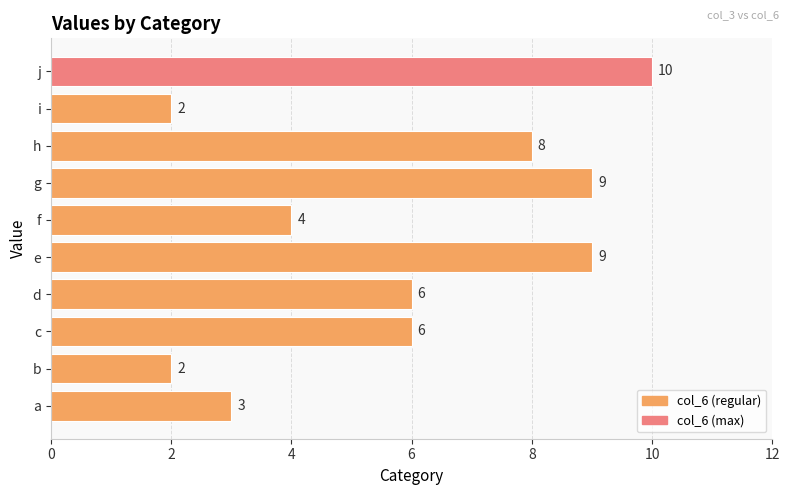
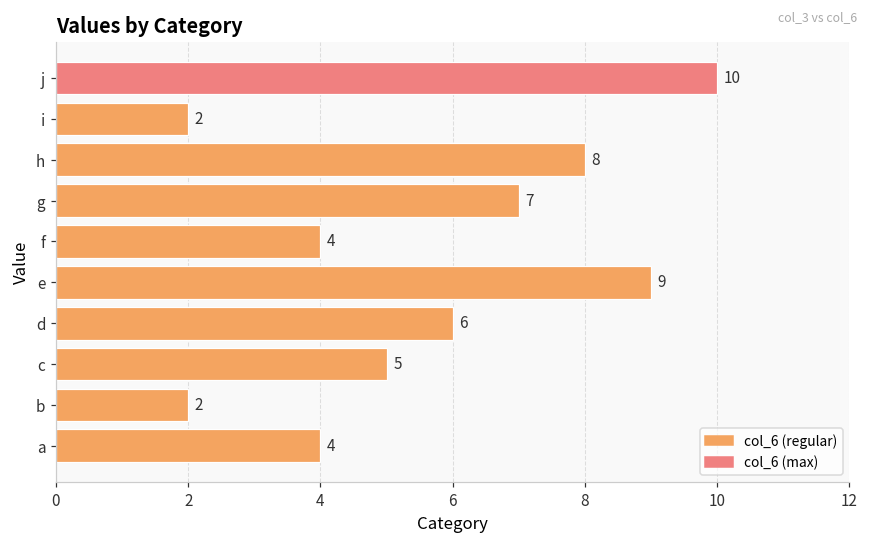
g: 9 -> 7
c: 6 -> 5
a: 3 -> 4
